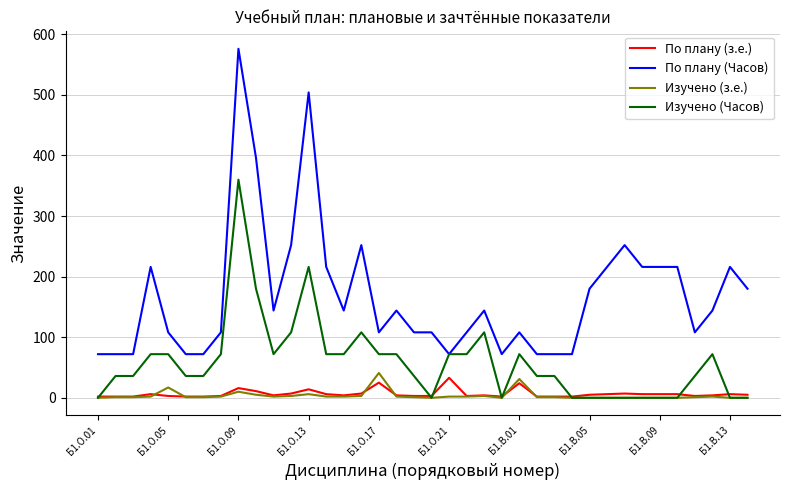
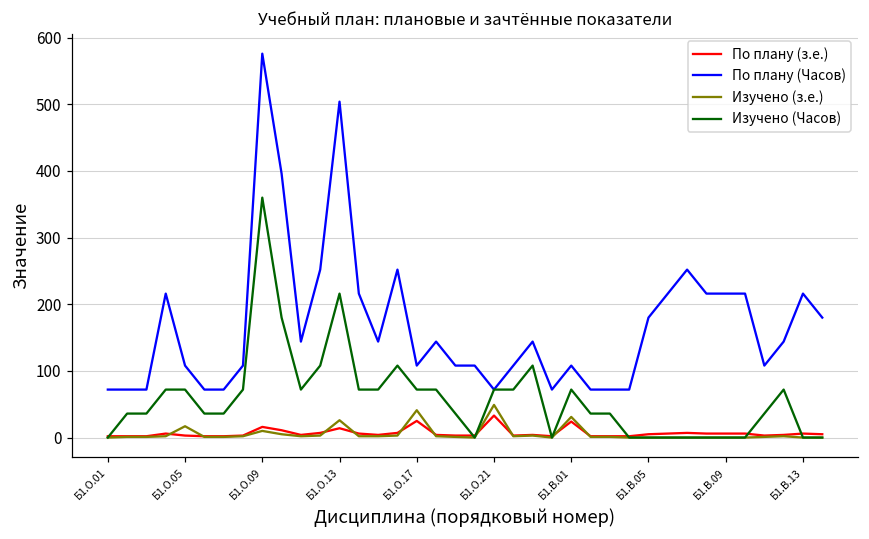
Изучено (з.е.), Б1.О.13: 10 -> 30
Изучено (з.е.), Б1.О.21: 0 -> 50
